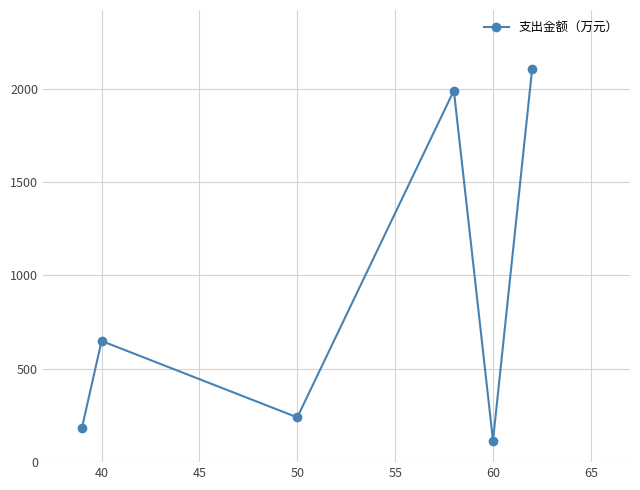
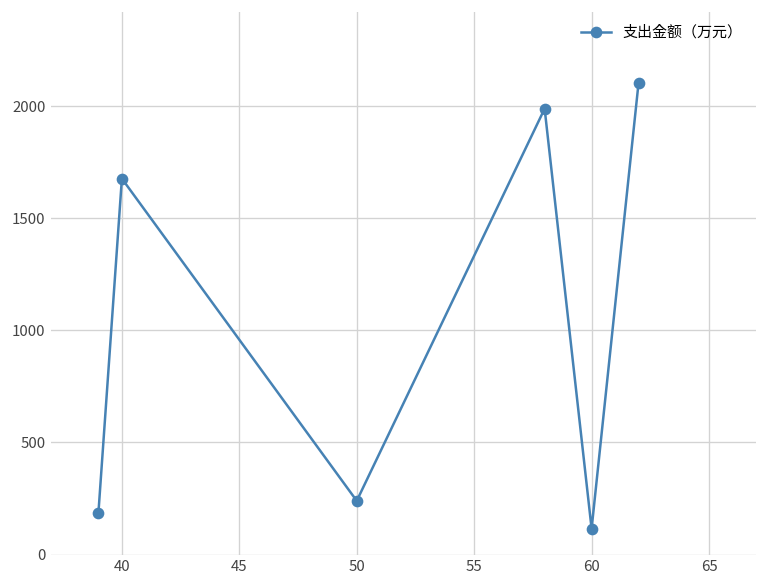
40: 650 -> 1680
